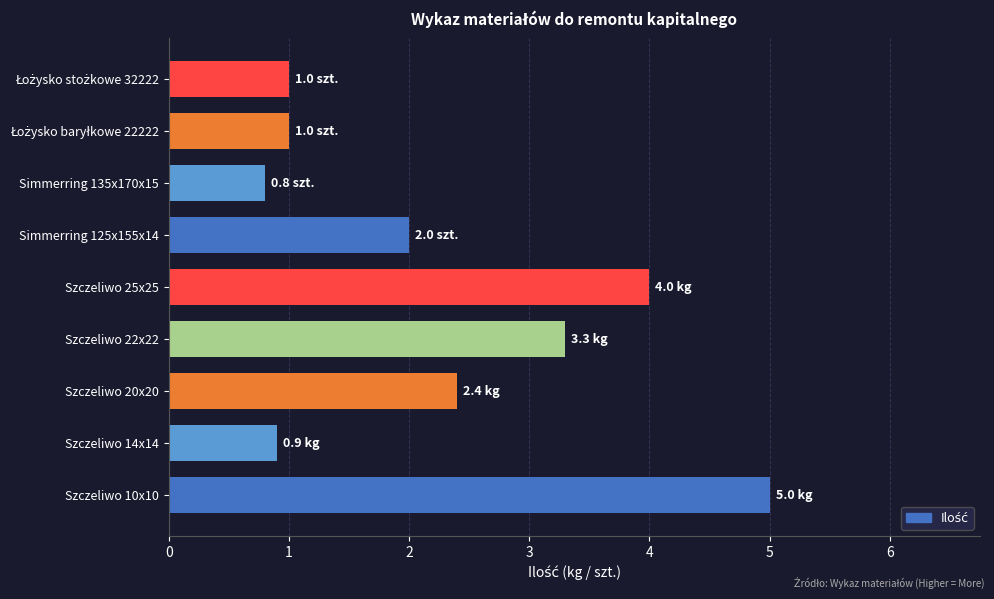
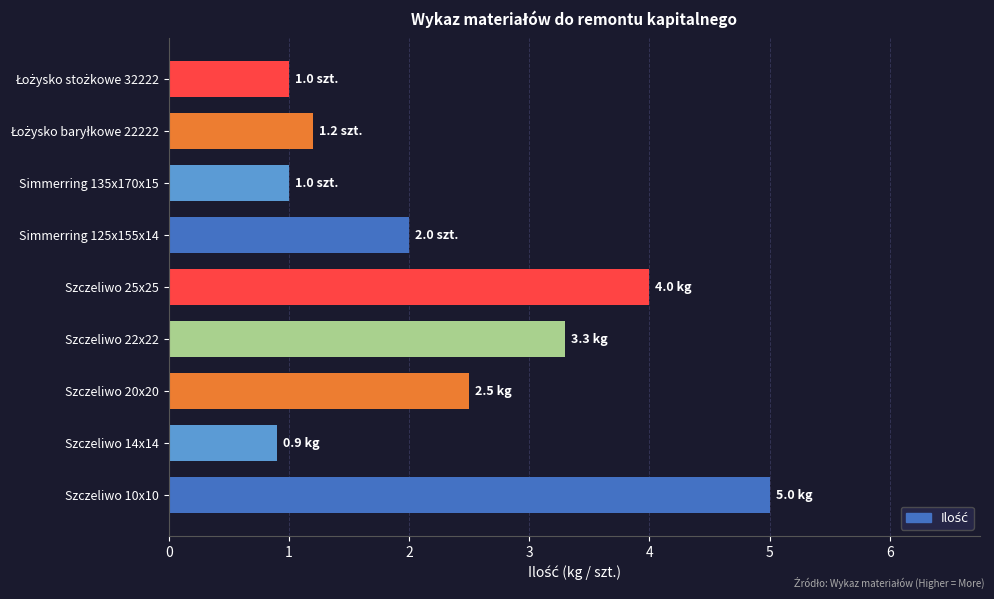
Łożysko baryłkowe 22222: 1.0 -> 1.2
Simmerring 135x170x15: 0.8 -> 1.0
Szczeliwo 20x20: 2.4 -> 2.5
